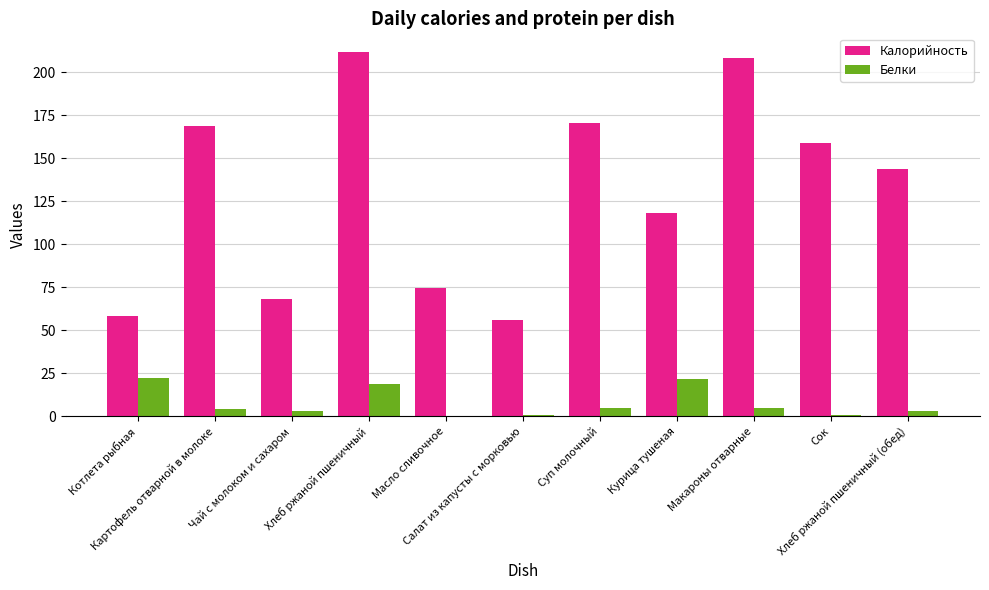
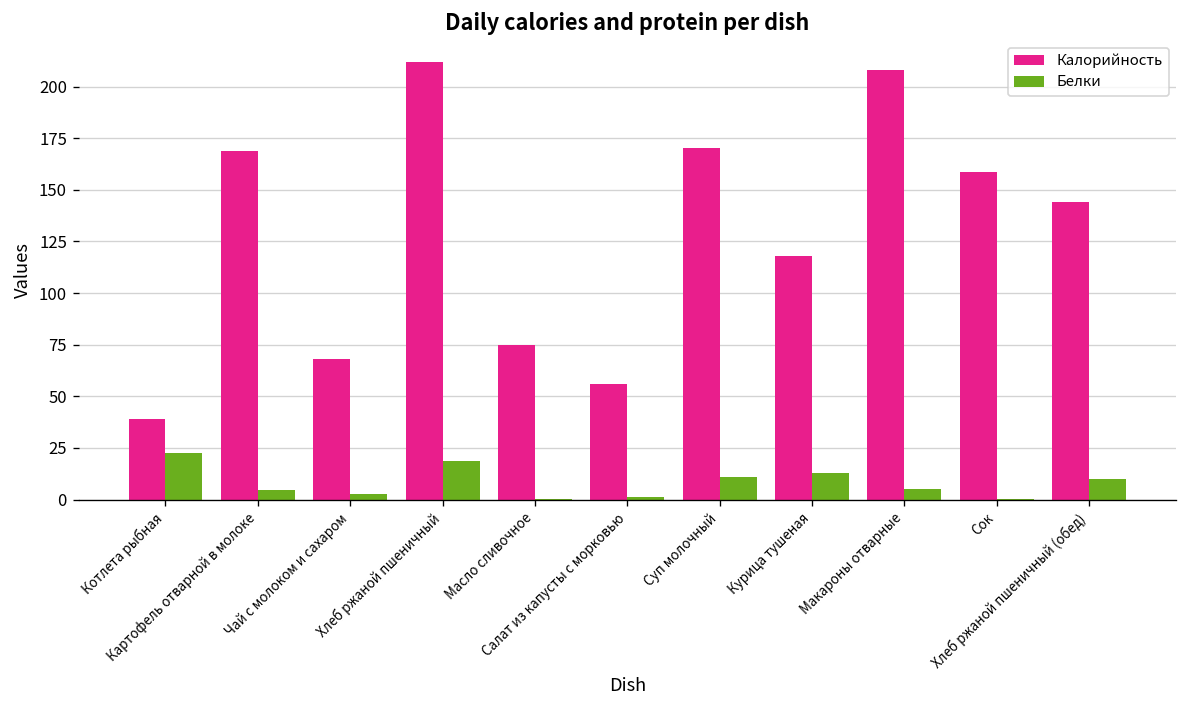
Калорийность, Котлета рыбная: 58 -> 39
Белки, Суп молочный: 5 -> 11
Белки, Курица тушеная: 22 -> 13
Белки, Хлеб ржаной пшеничный (обед): 3 -> 10
